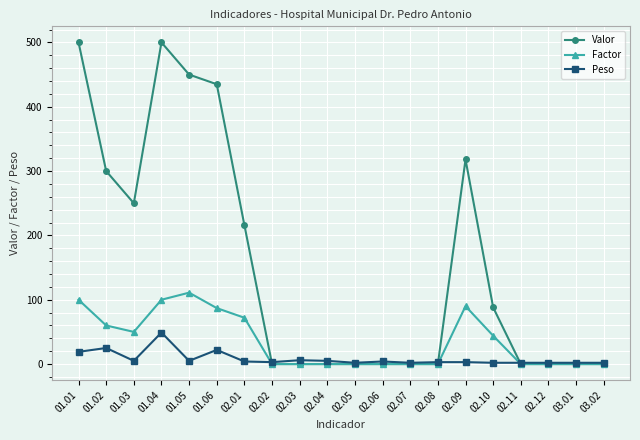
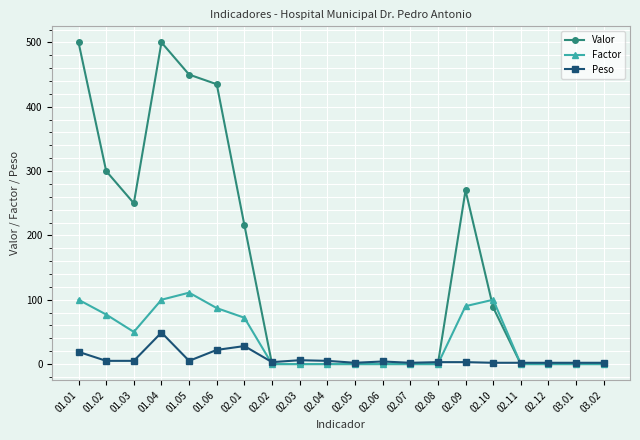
Factor, 01.02: 60 -> 80
Peso, 01.02: 30 -> 10
Peso, 02.01: 0 -> 30
Valor, 02.09: 320 -> 270
Factor, 02.10: 40 -> 100
